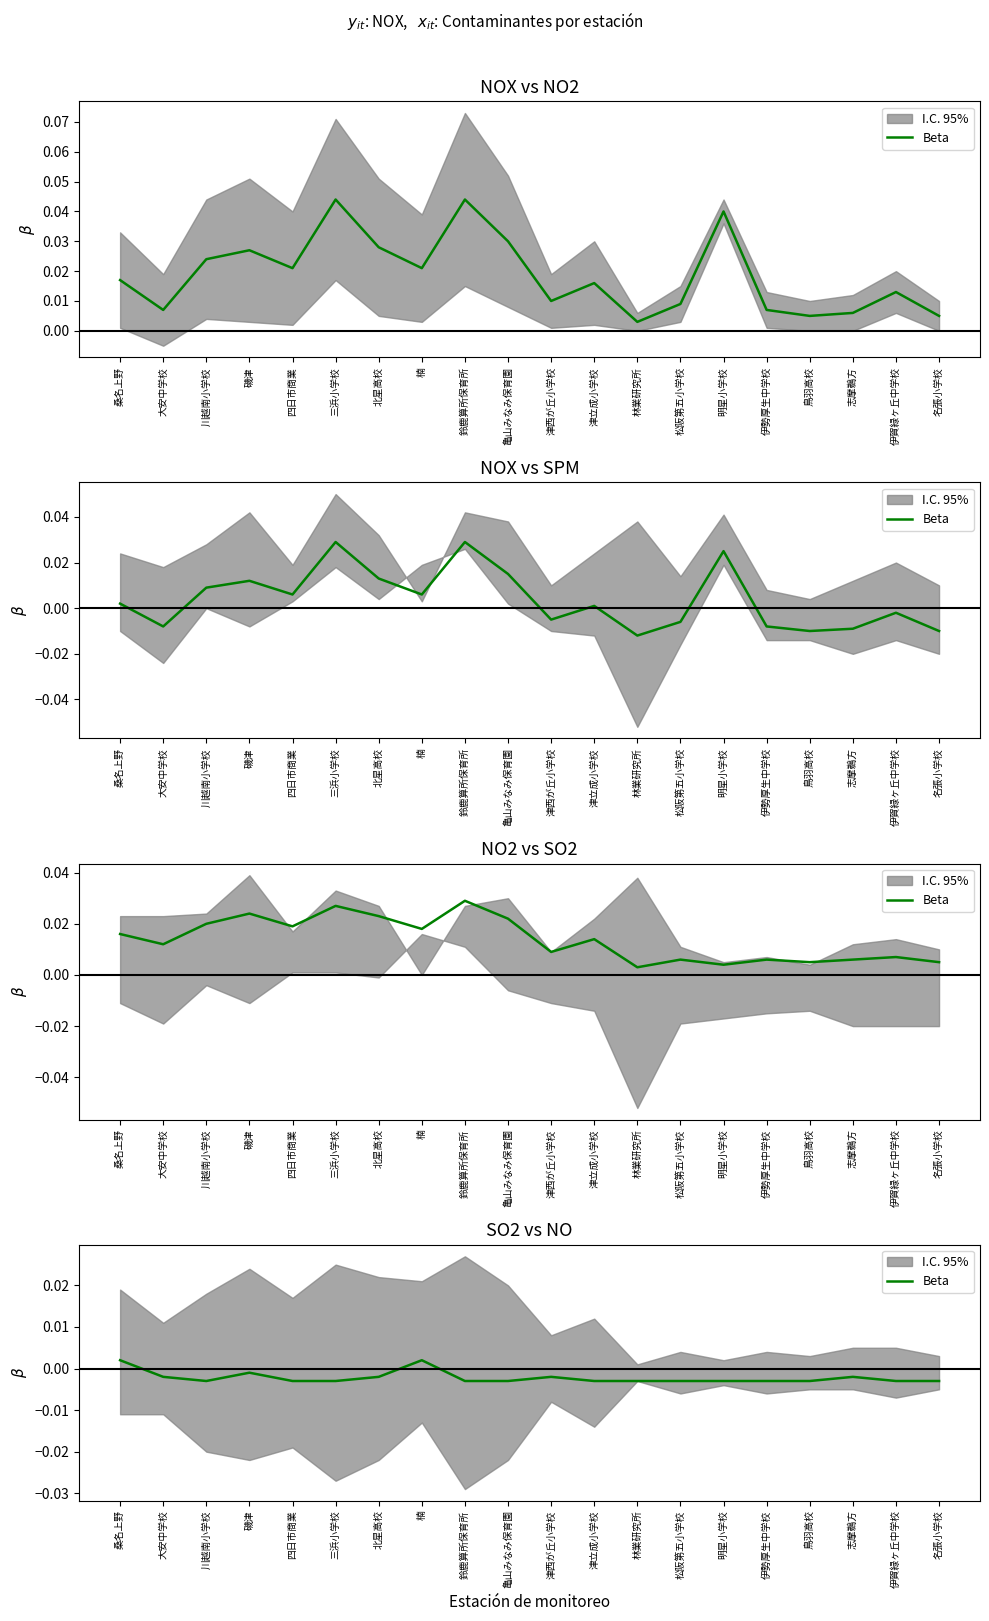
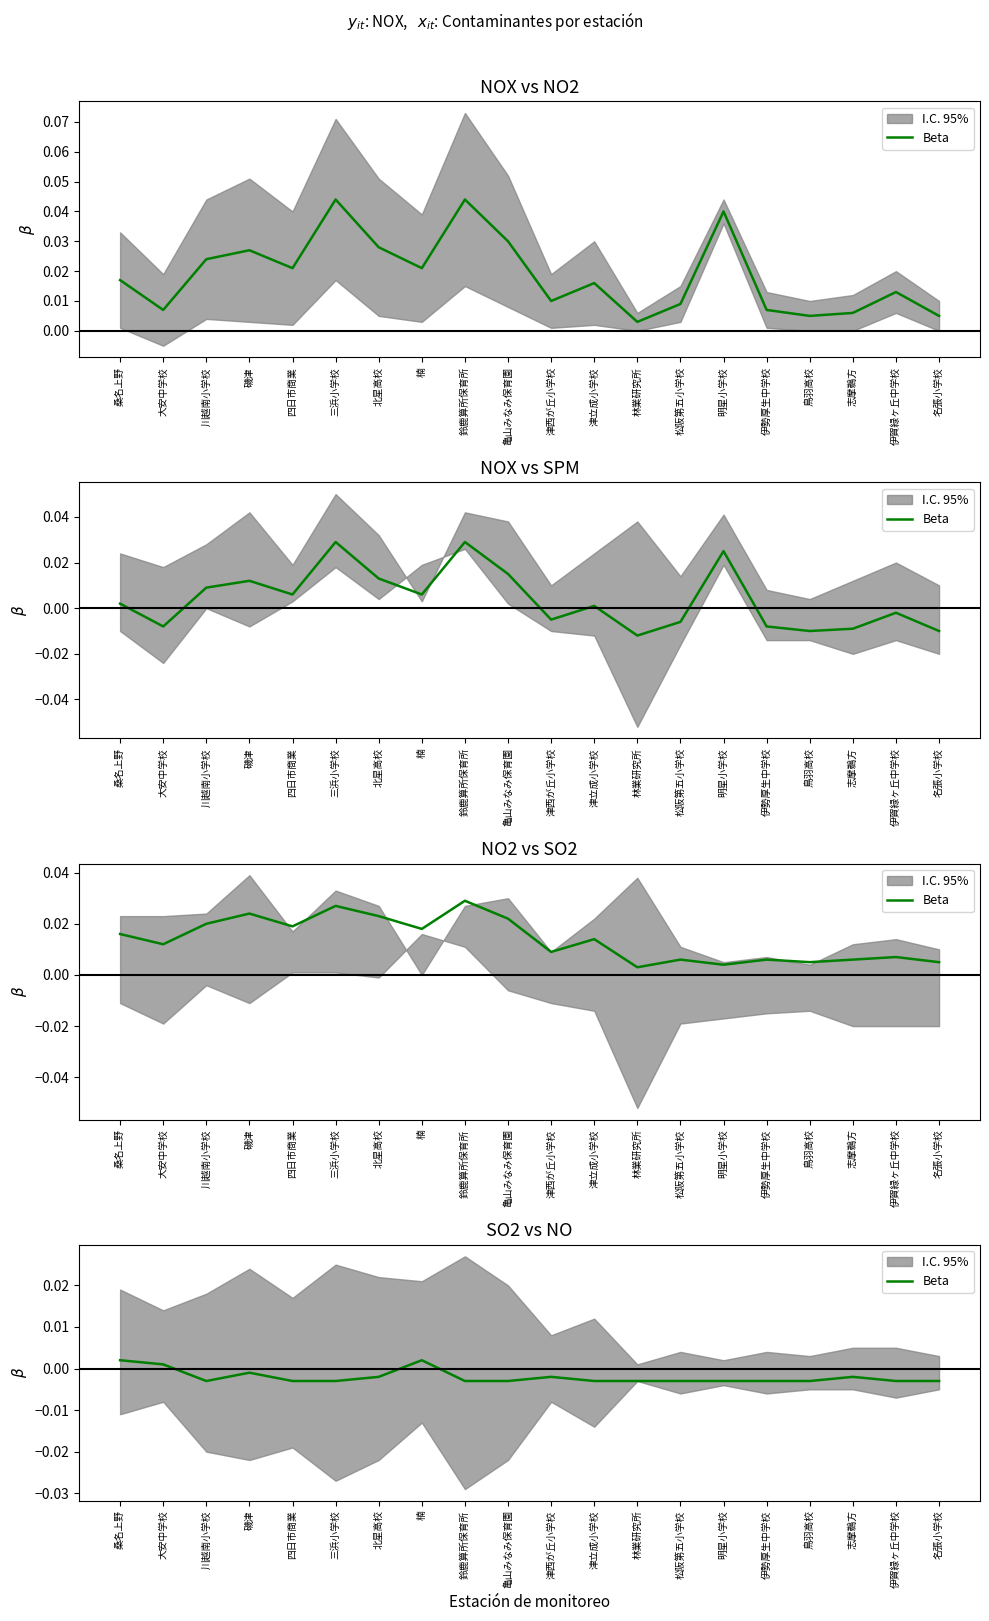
SO2 vs NO, Beta, 大安中学校: -0.002 -> 0.001
